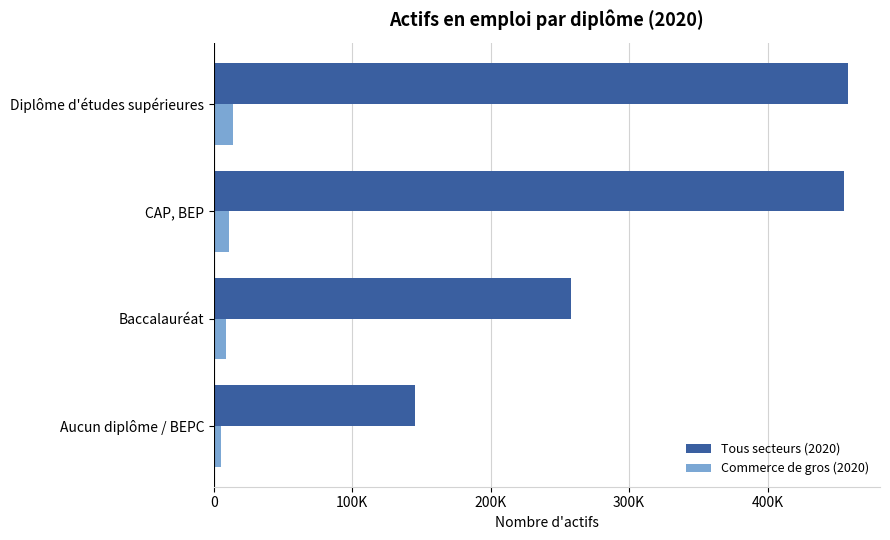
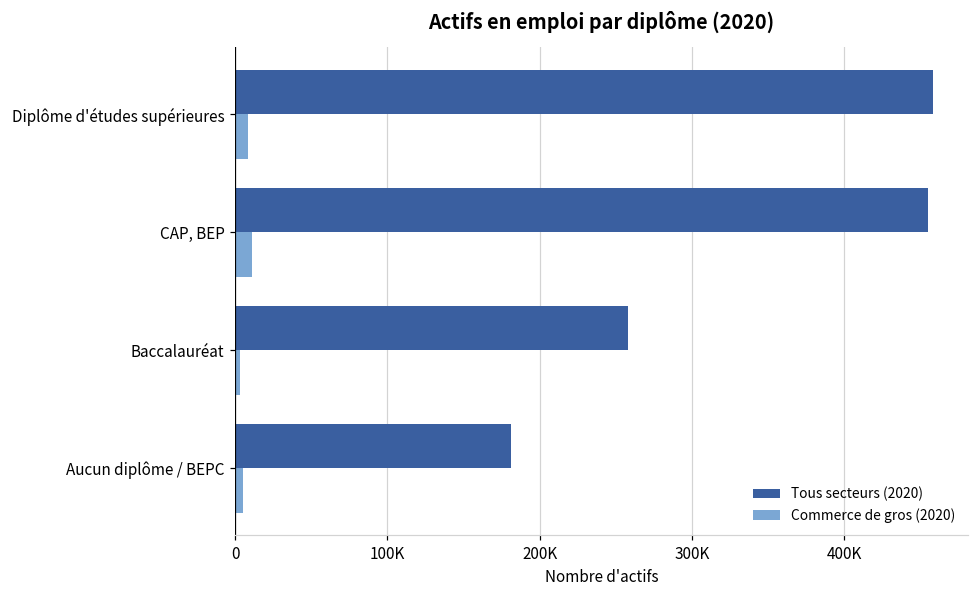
Commerce de gros (2020), Diplôme d'études supérieures: 14000 -> 8000
Commerce de gros (2020), Baccalauréat: 9000 -> 3000
Tous secteurs (2020), Aucun diplôme / BEPC: 146000 -> 181000
